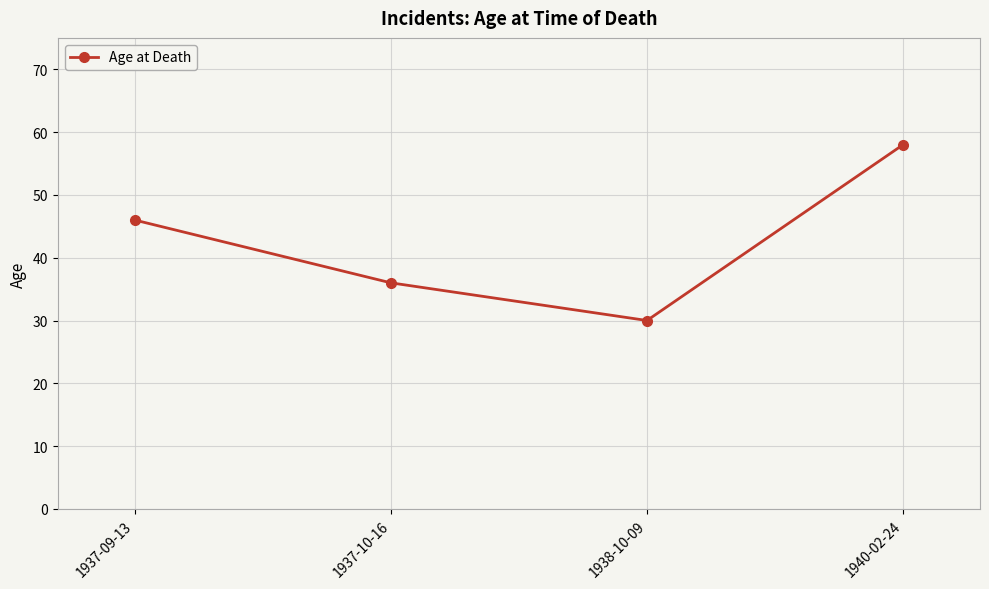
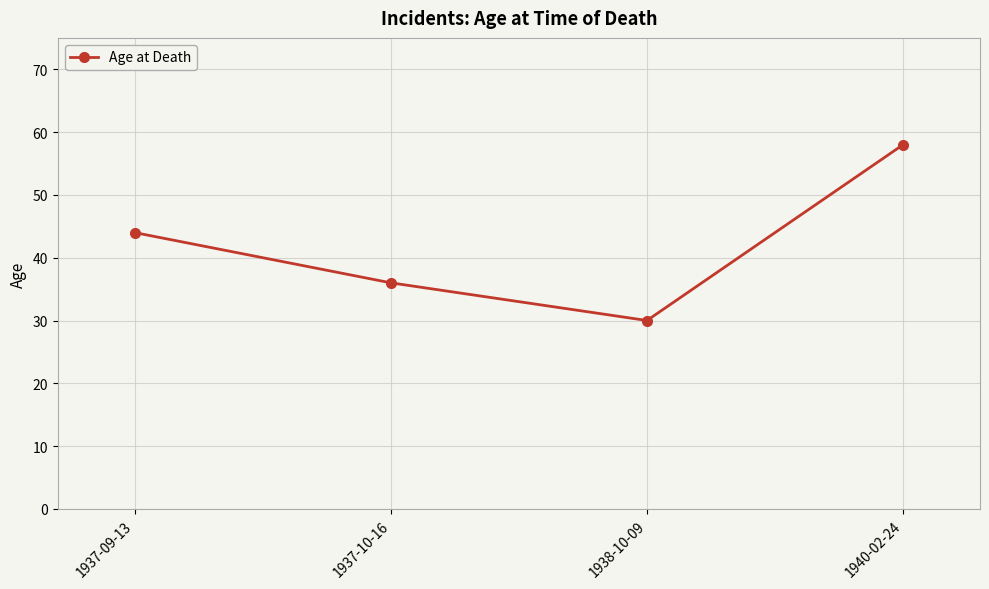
1937-09-13: 46 -> 44
